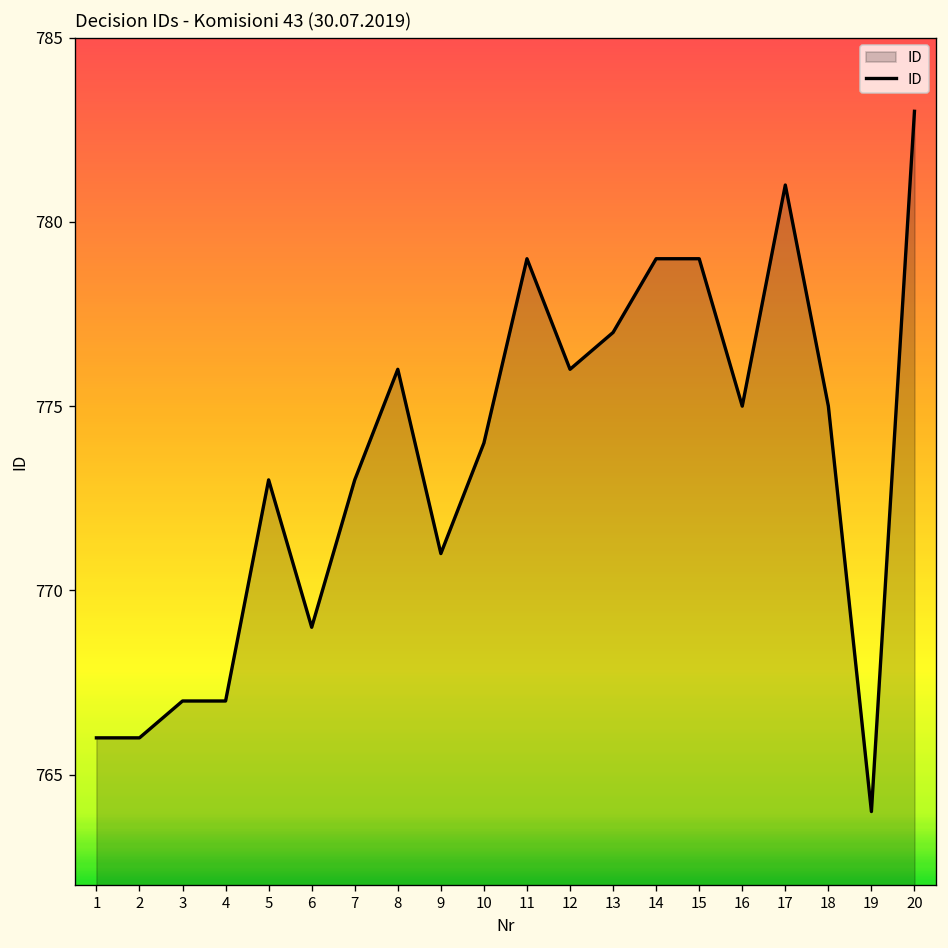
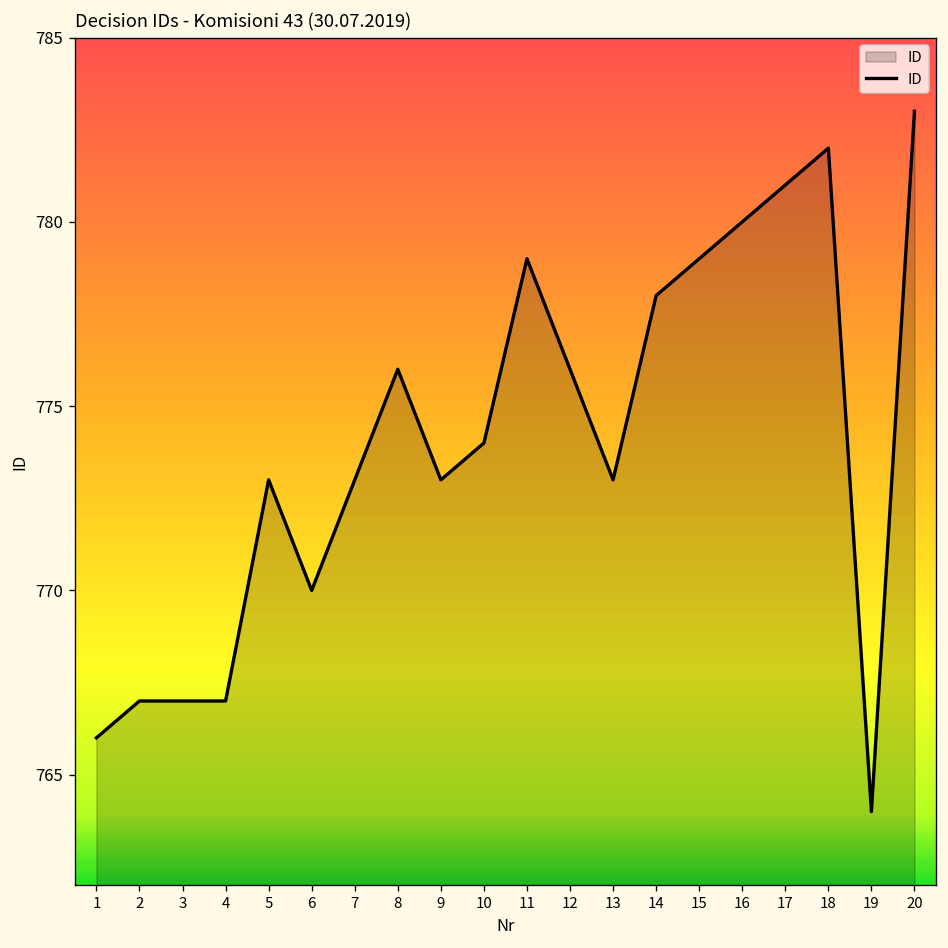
2: 766 -> 767
6: 769 -> 770
9: 771 -> 773
13: 777 -> 773
14: 779 -> 778
16: 775 -> 780
18: 775 -> 782
